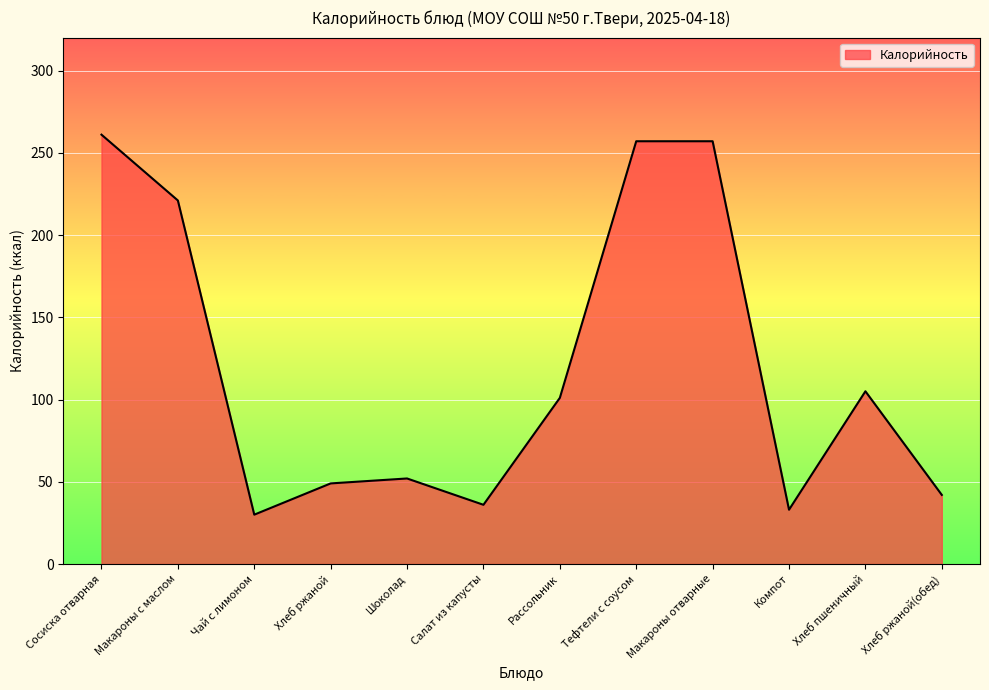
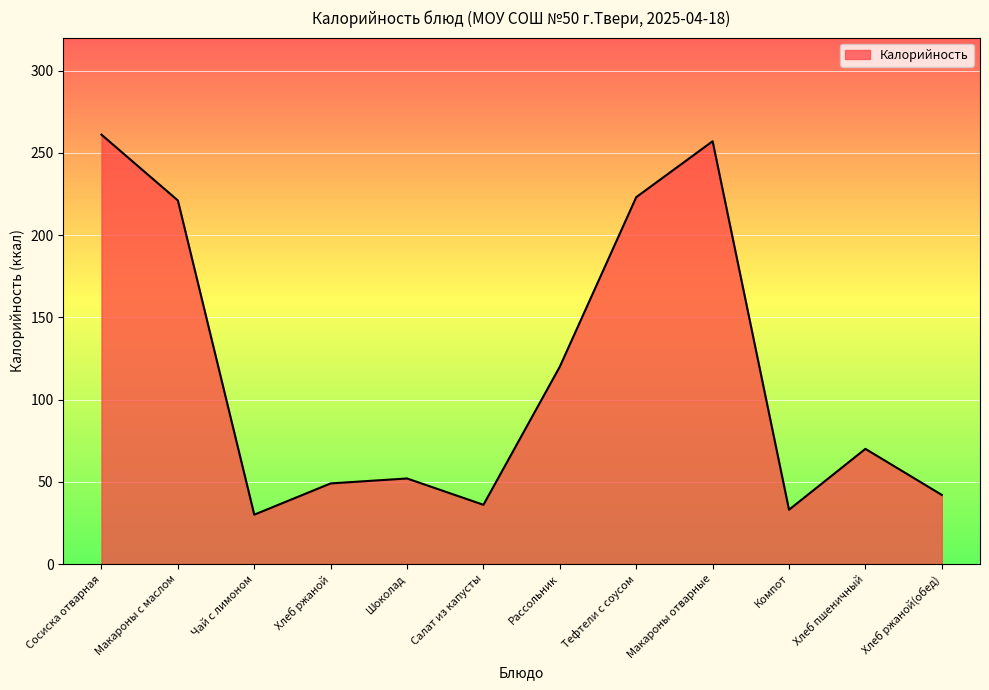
Рассольник: 101 -> 120
Тефтели с соусом: 257 -> 223
Хлеб пшеничный: 105 -> 70
